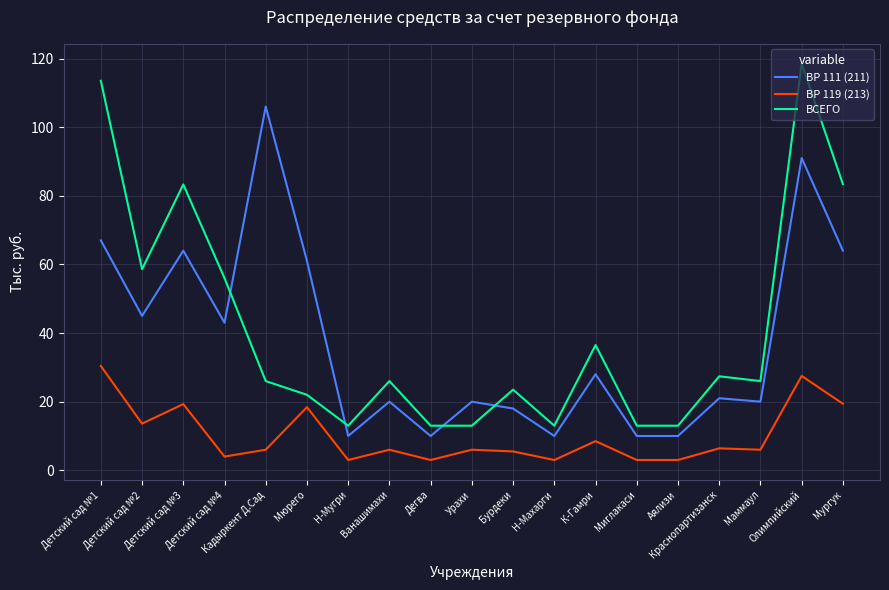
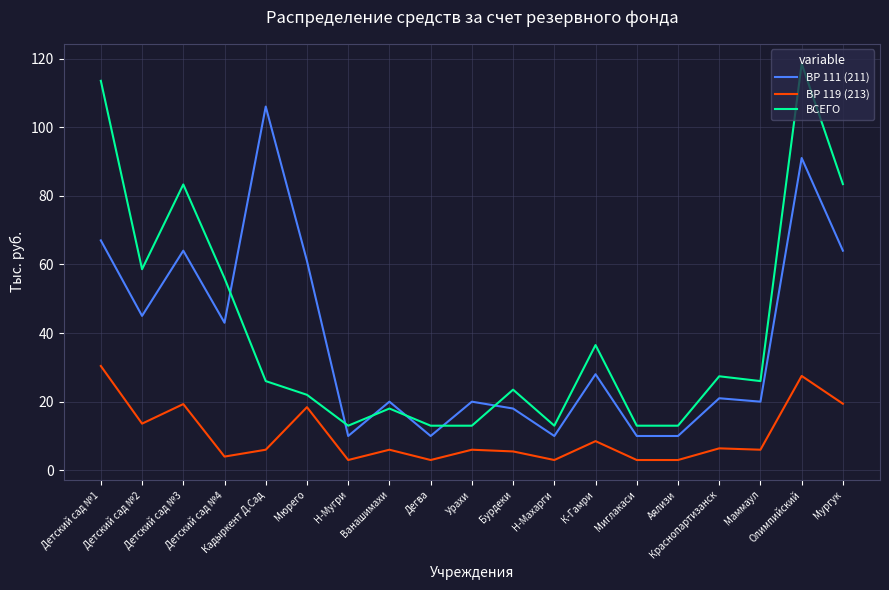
ВСЕГО, Ванашимахи: 26 -> 18
